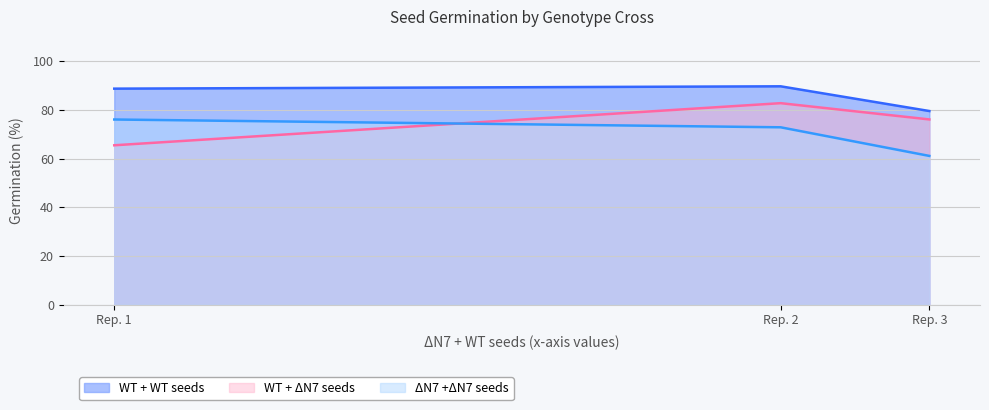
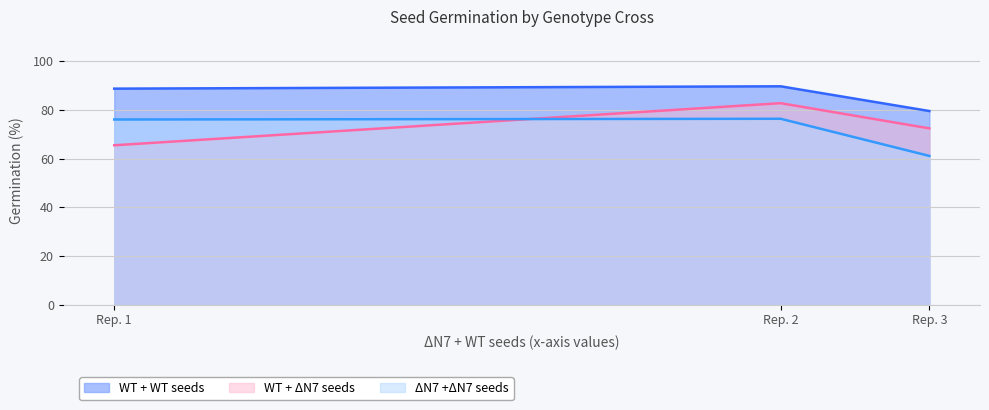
ΔN7 +ΔN7 seeds, Rep. 2: 73 -> 76
WT + ΔN7 seeds, Rep. 3: 76 -> 72
